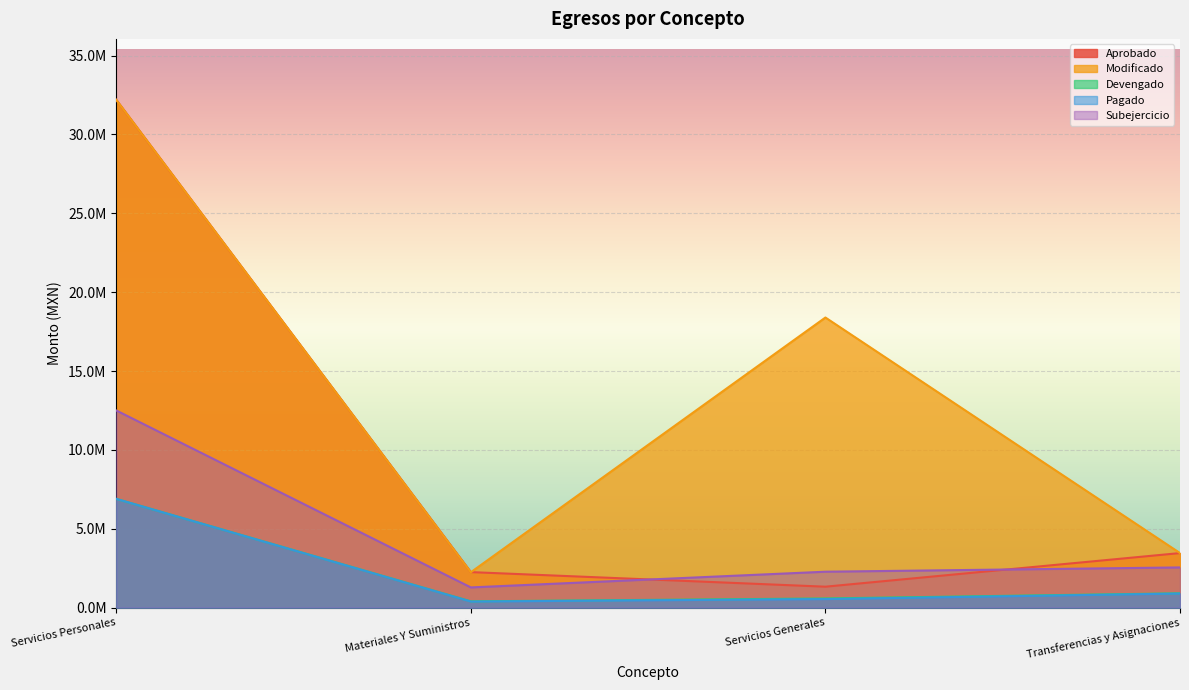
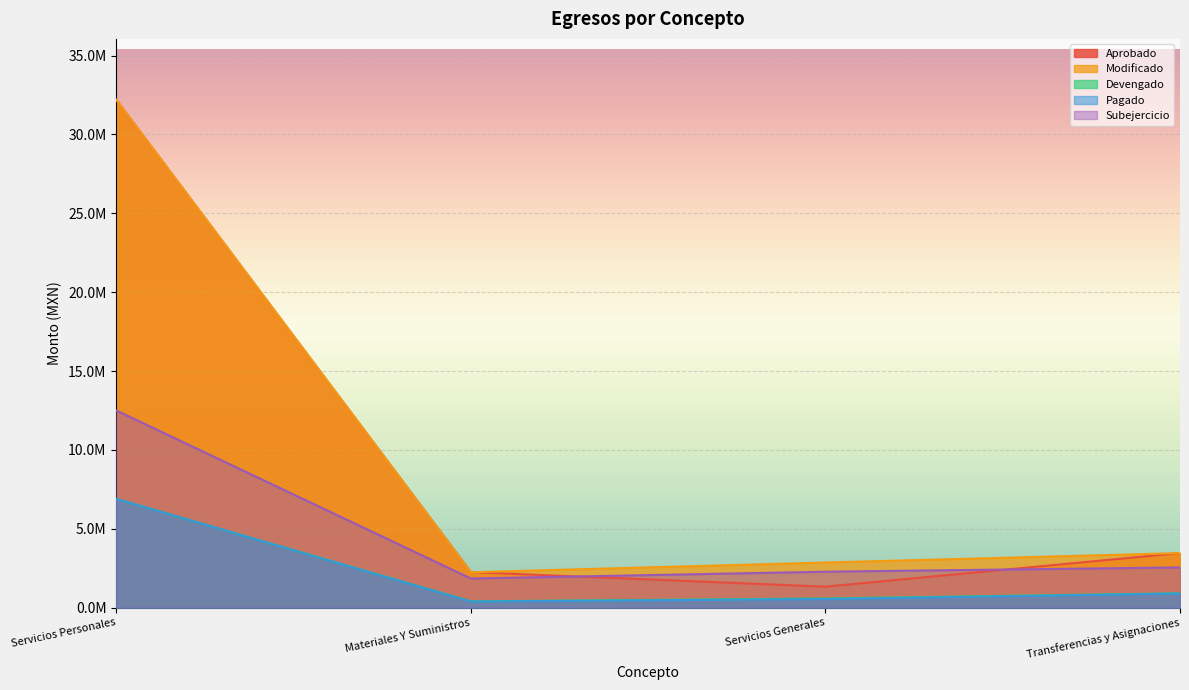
Subejercicio, Materiales Y Suministros: 1300000 -> 1800000
Modificado, Servicios Generales: 18400000 -> 2900000
